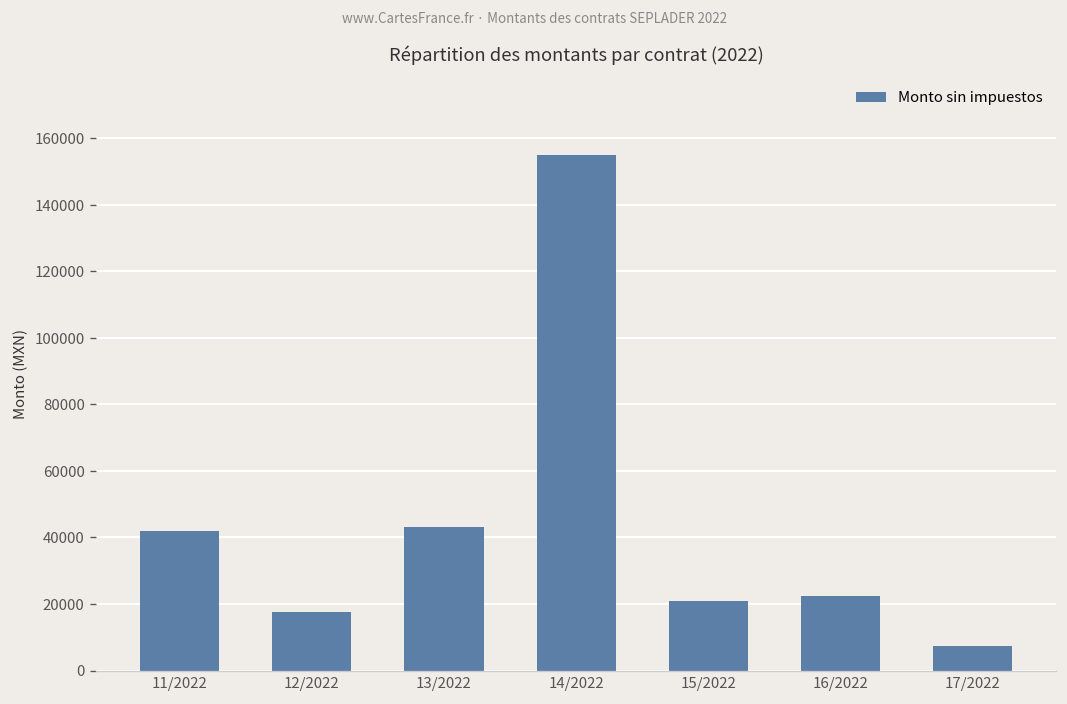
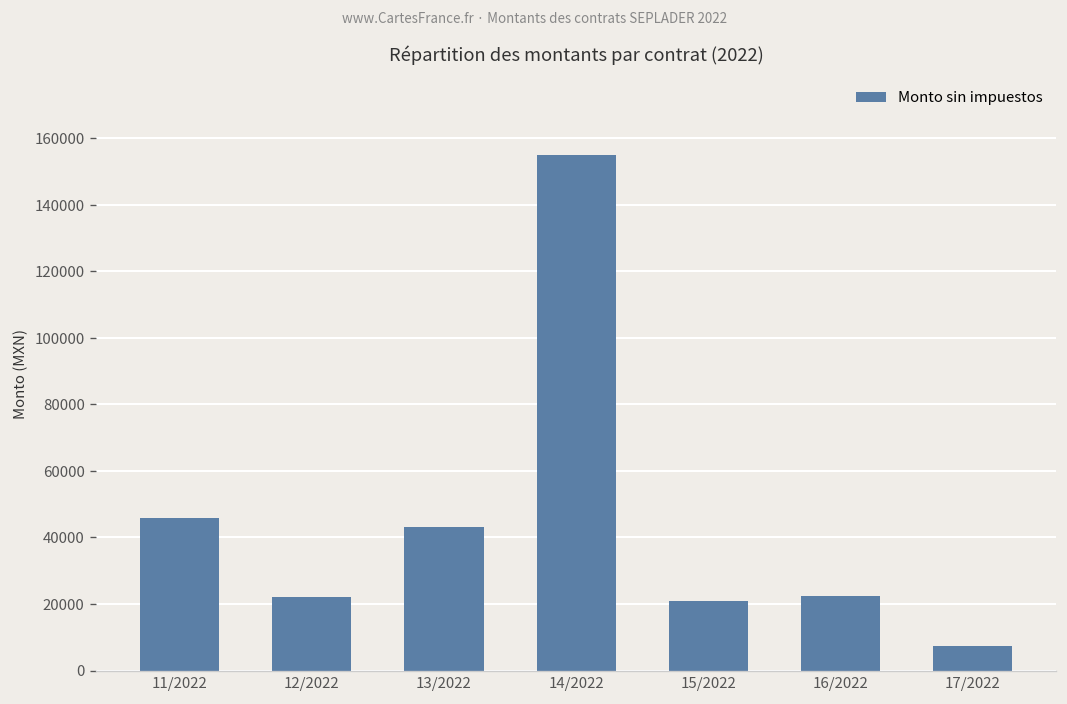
11/2022: 42000 -> 46000
12/2022: 18000 -> 22000
